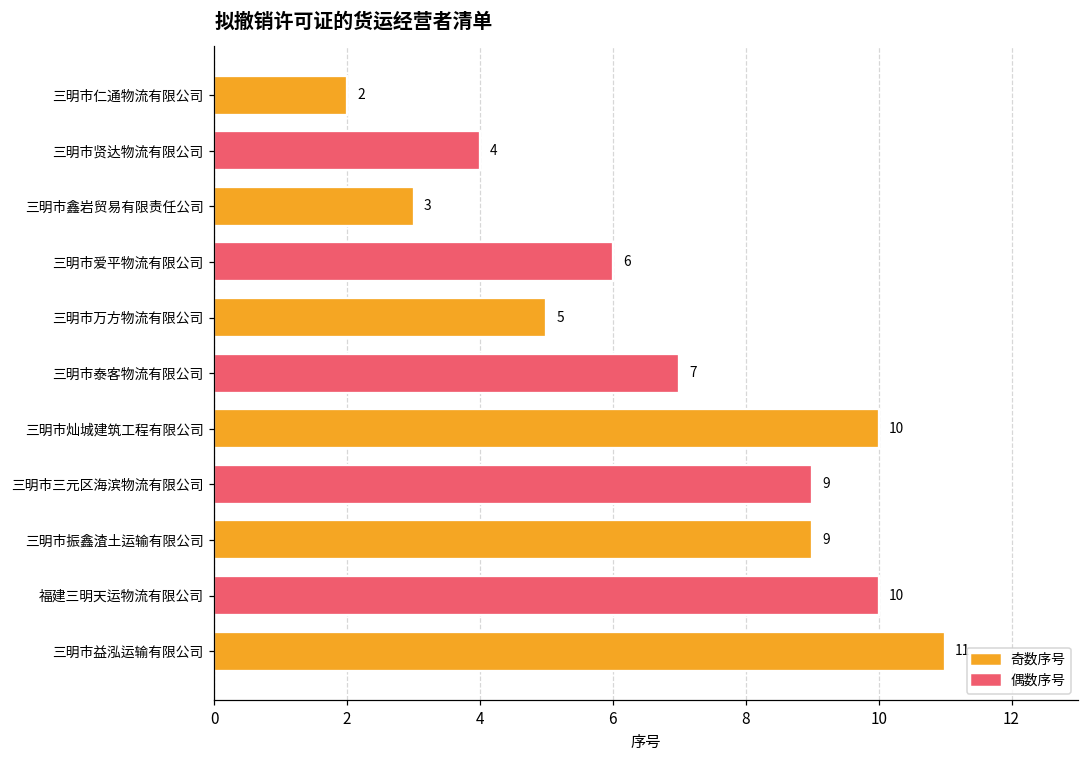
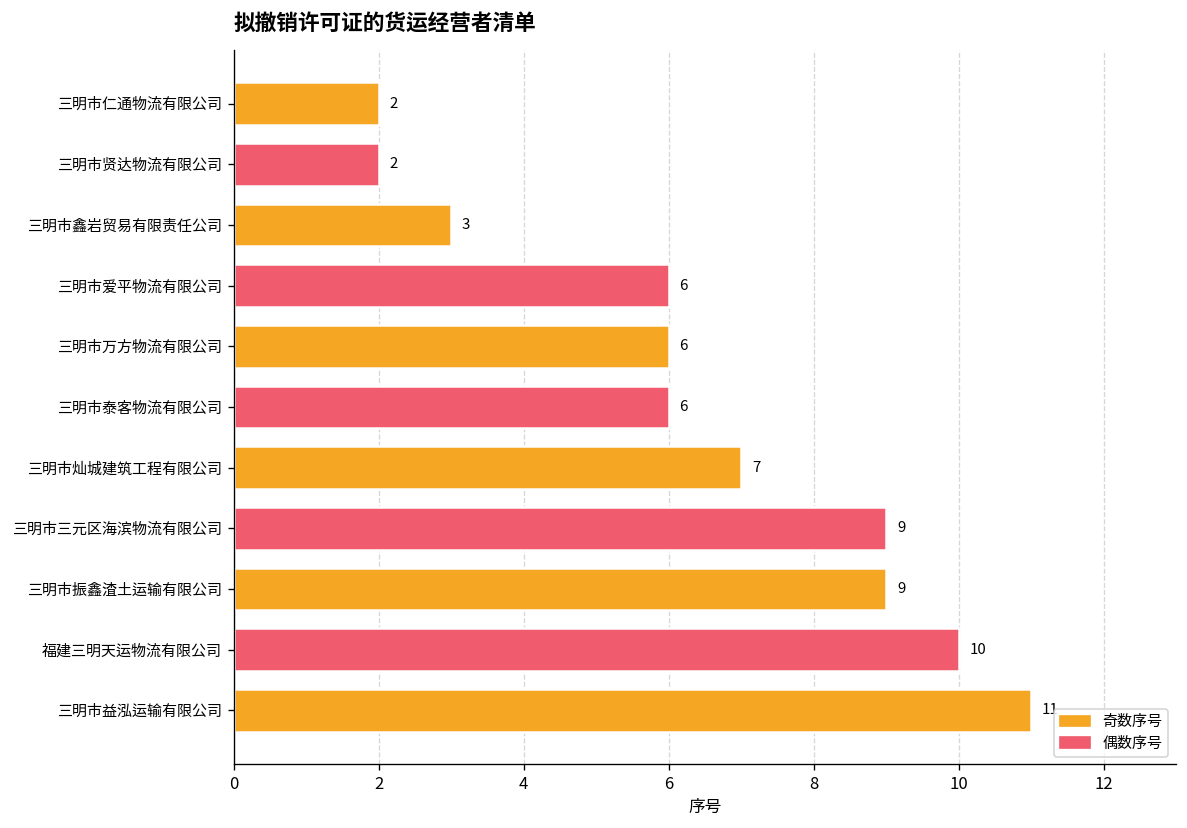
三明市贤达物流有限公司: 4 -> 2
三明市万方物流有限公司: 5 -> 6
三明市泰客物流有限公司: 7 -> 6
三明市灿城建筑工程有限公司: 10 -> 7
